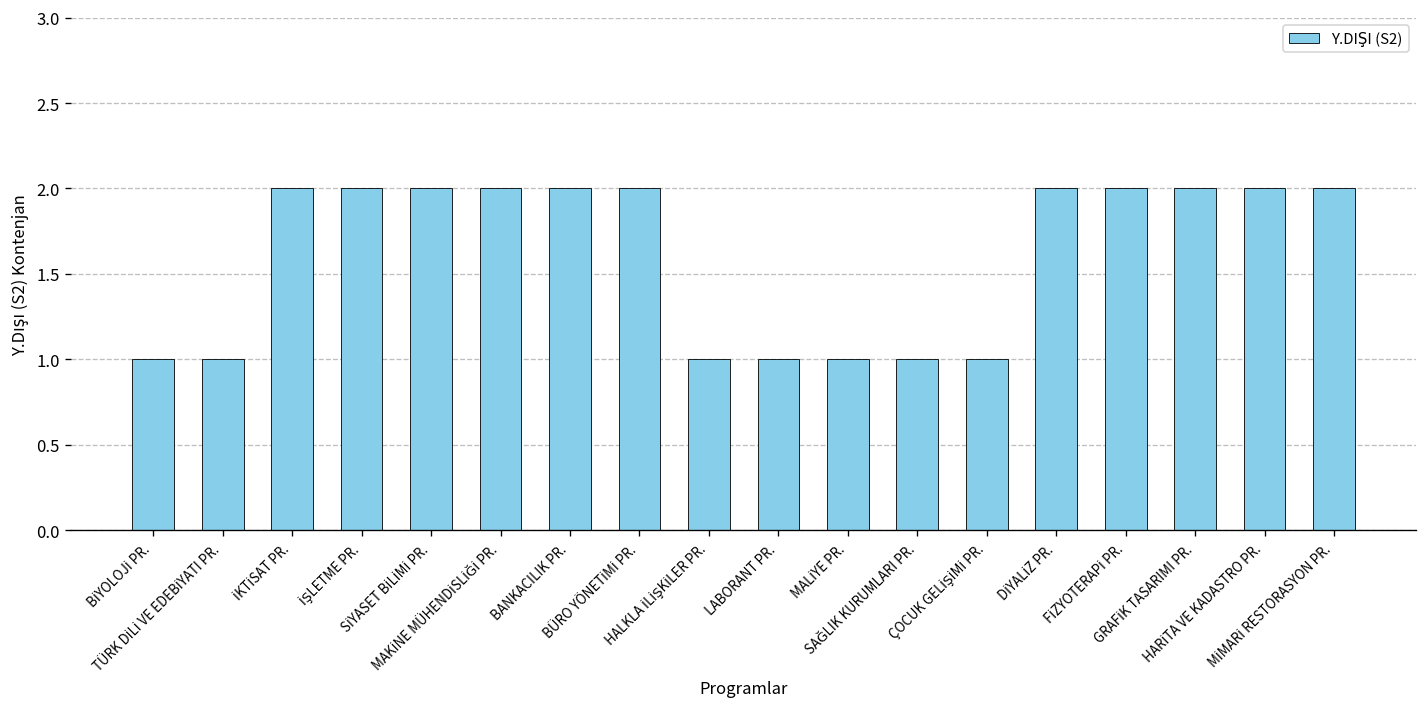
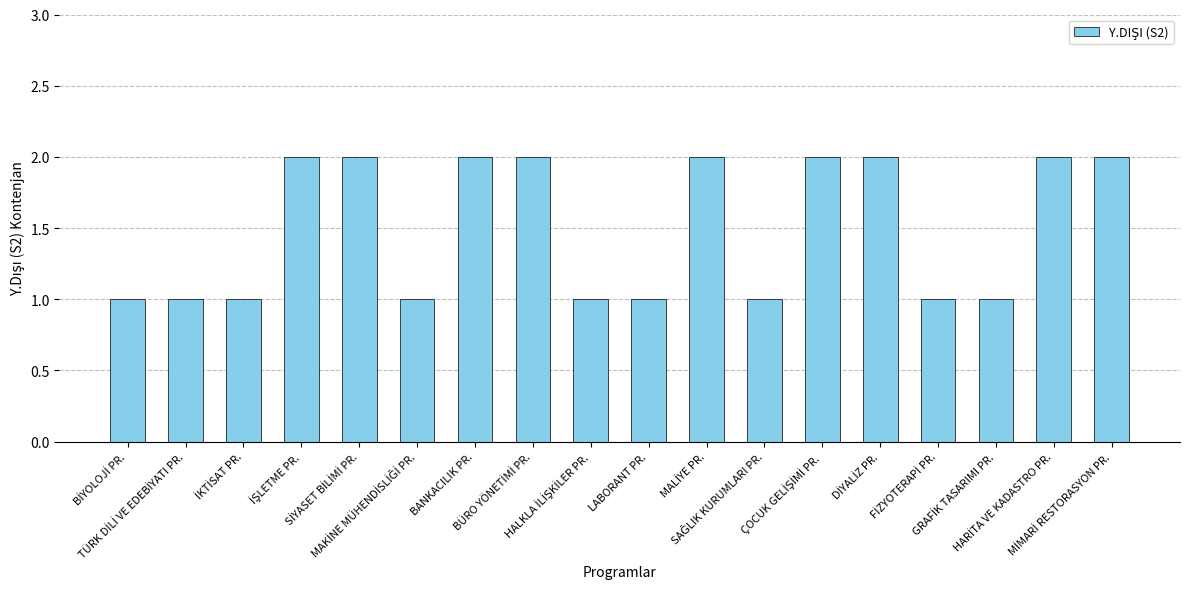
İKTİSAT PR.: 2 -> 1
MAKİNE MÜHENDİSLİĞİ PR.: 2 -> 1
MALİYE PR.: 1 -> 2
ÇOCUK GELİŞİMİ PR.: 1 -> 2
FİZYOTERAPİ PR.: 2 -> 1
GRAFİK TASARIMI PR.: 2 -> 1
